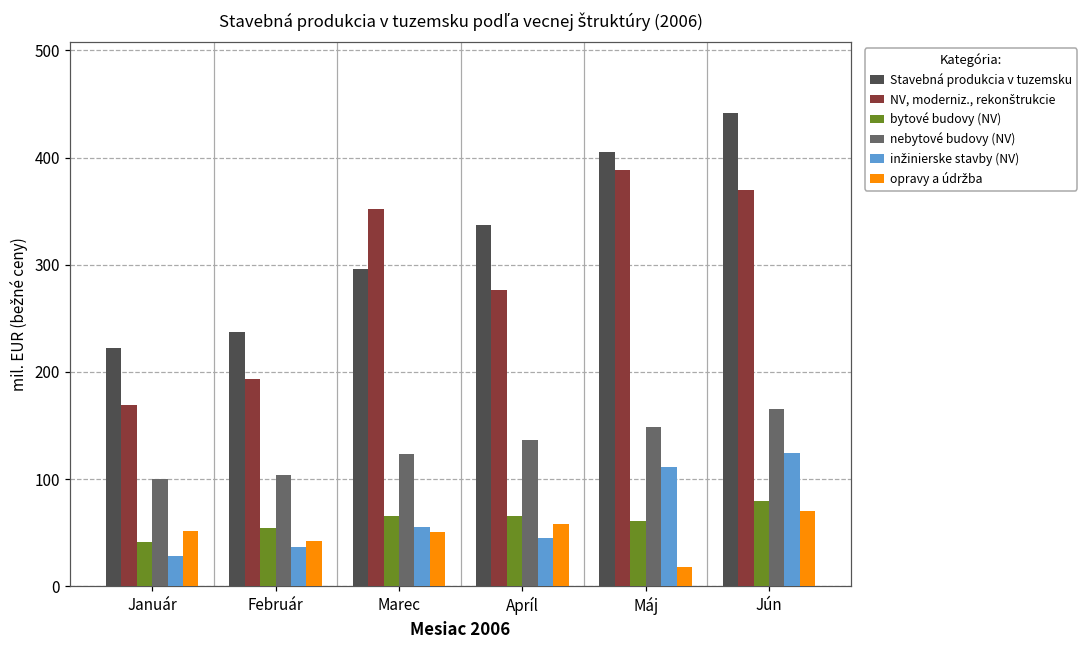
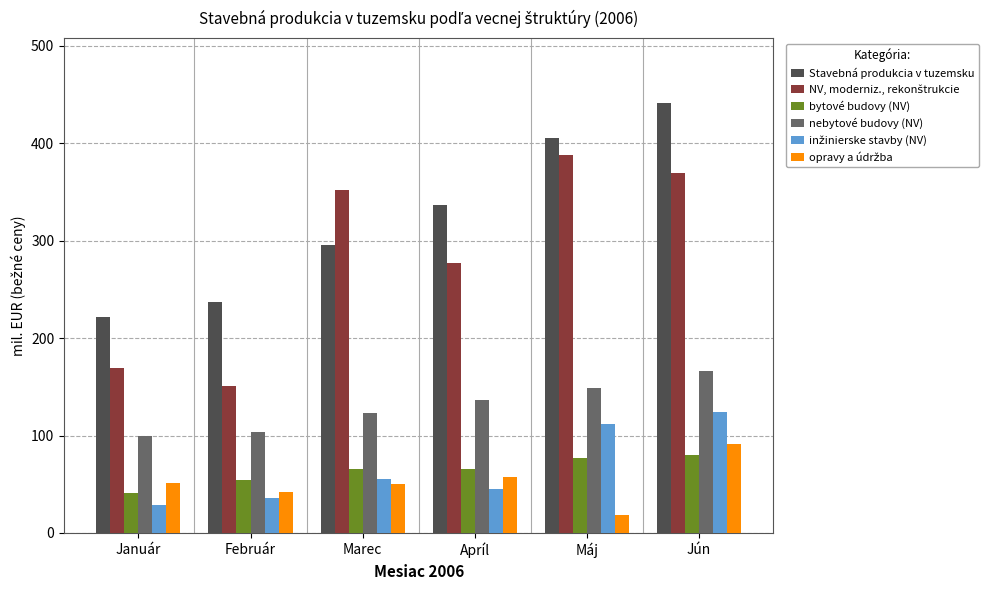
NV, moderniz., rekonštrukcie, Február: 190 -> 150
bytové budovy (NV), Máj: 60 -> 80
opravy a údržba, Jún: 70 -> 90
